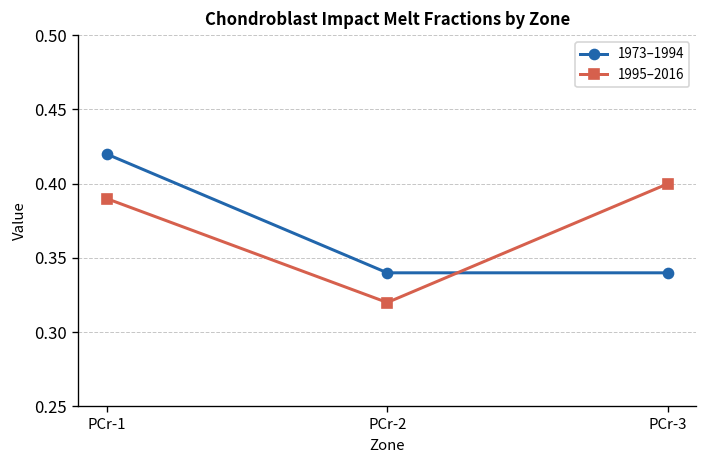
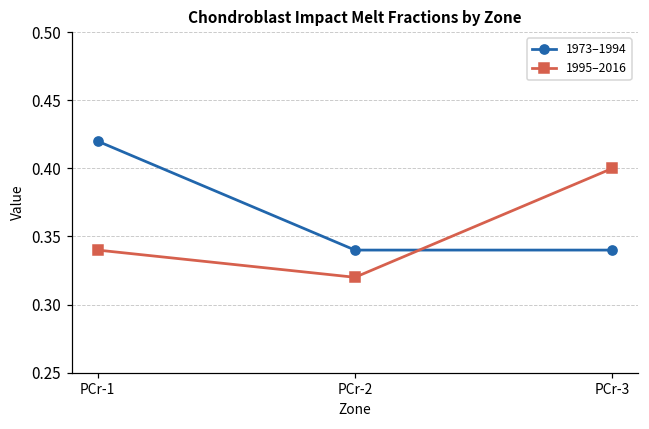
1995–2016, PCr-1: 0.39 -> 0.34
